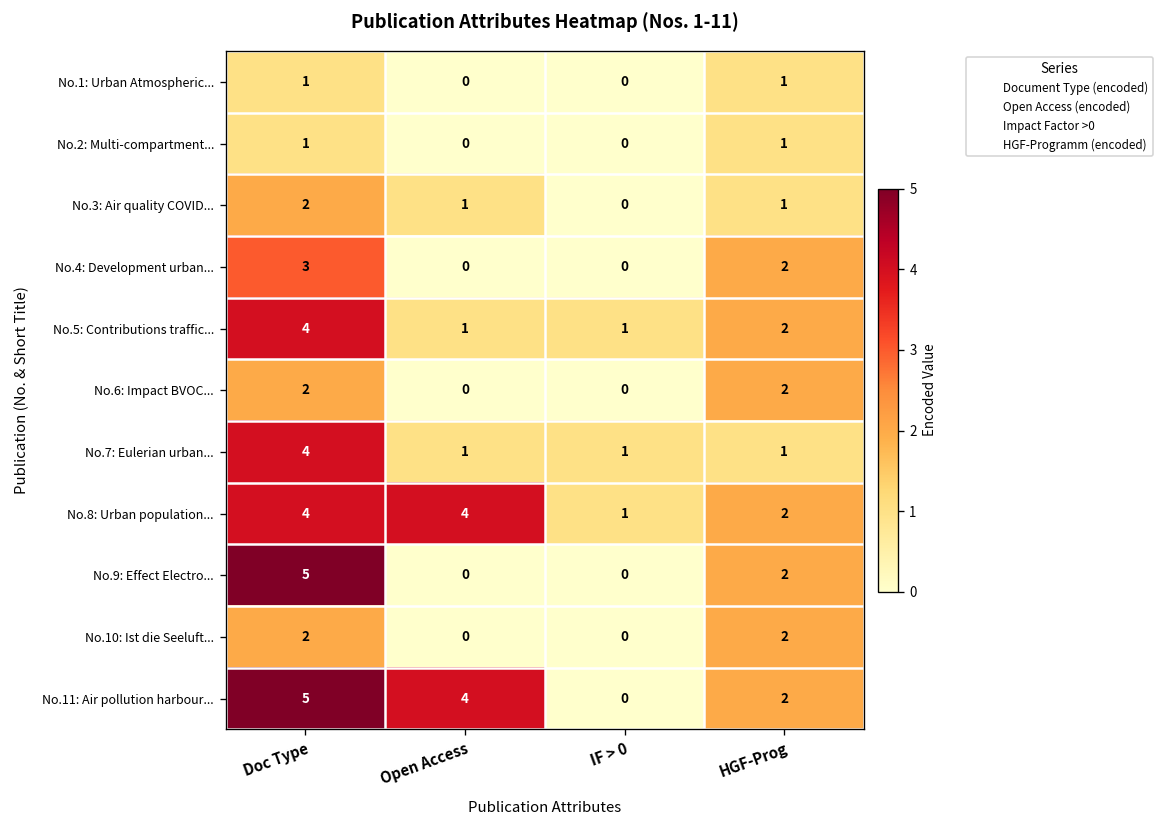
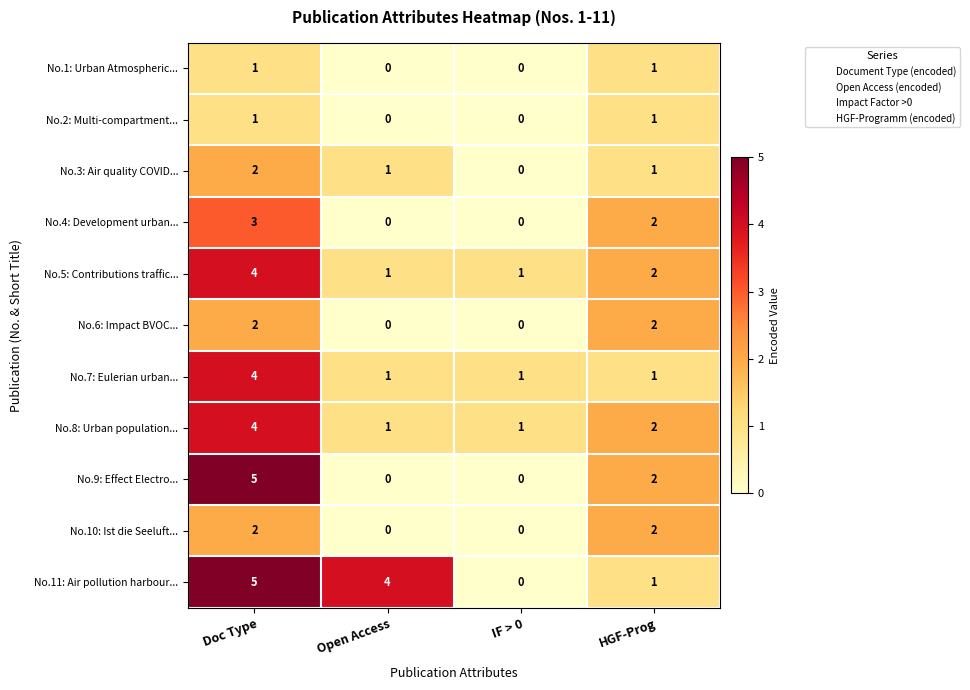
No.8: Urban population..., Open Access: 4 -> 1
No.11: Air pollution harbour..., HGF-Prog: 2 -> 1
